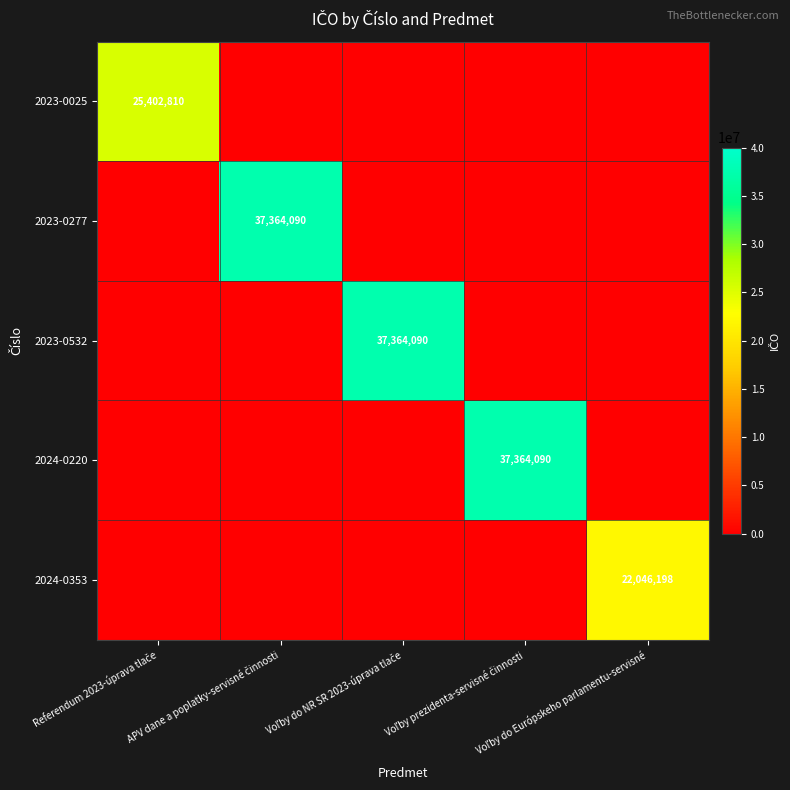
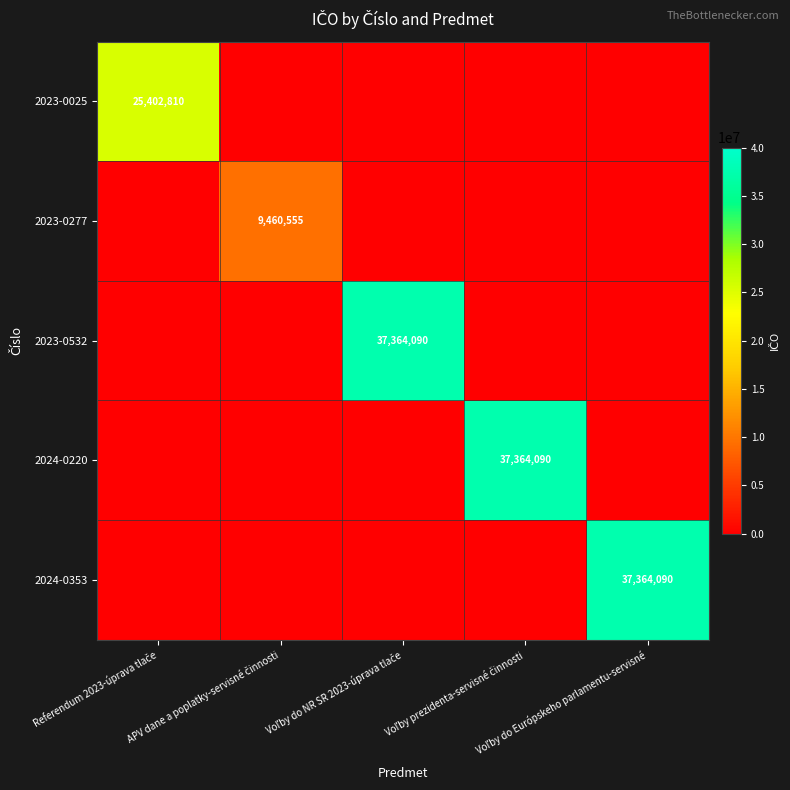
2023-0277, APV dane a poplatky-servisné činnosti: 37,364,090 -> 9,460,555
2024-0353, Voľby do Európskeho parlamentu-servisné: 22,046,198 -> 37,364,090
